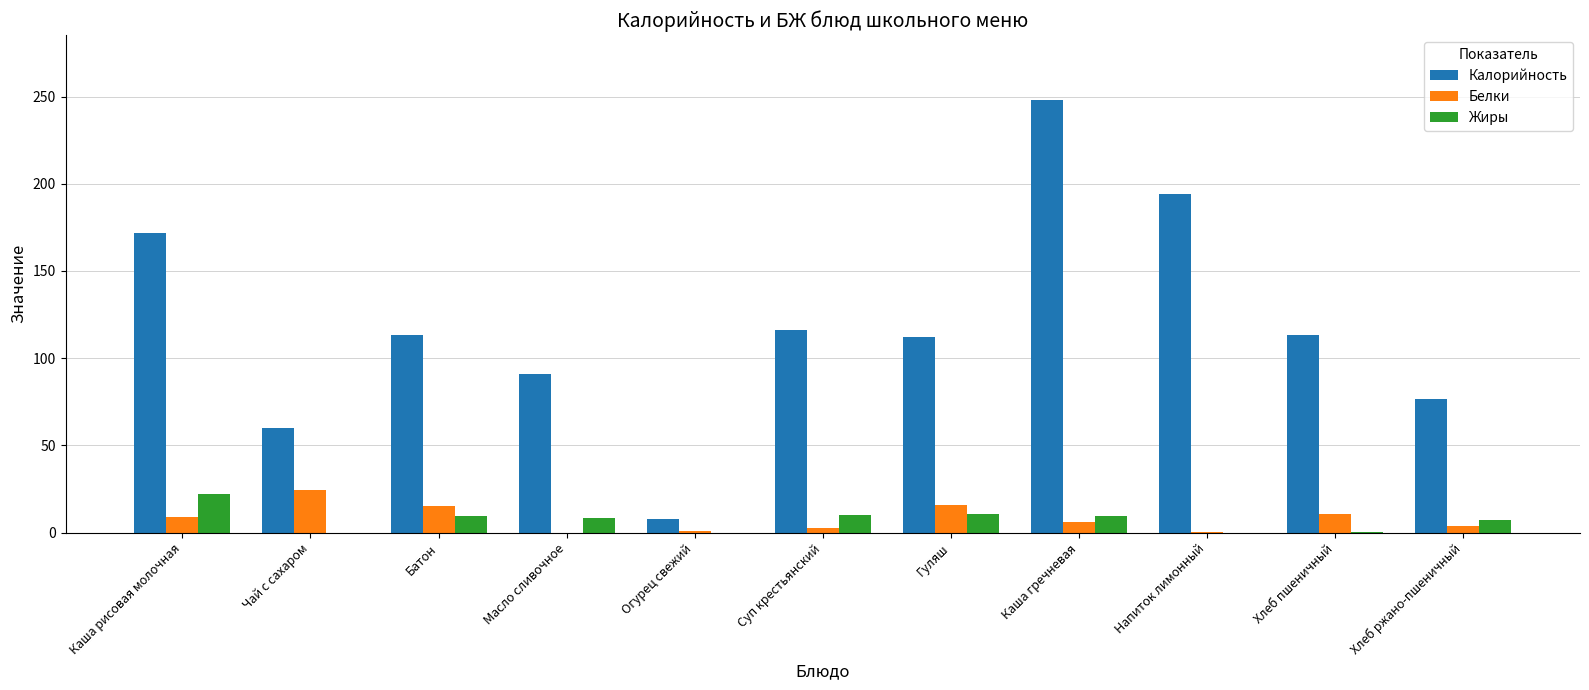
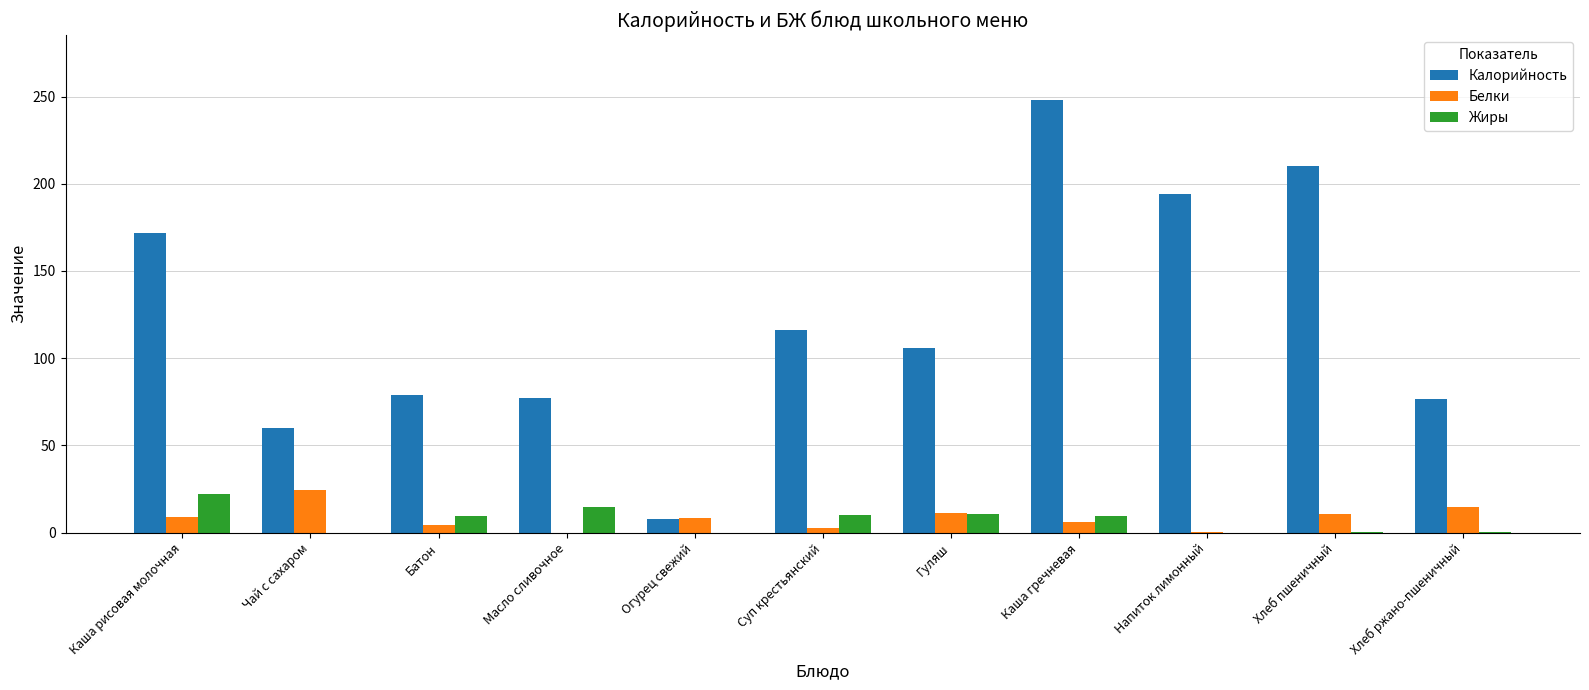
Калорийность, Батон: 113 -> 79
Белки, Батон: 16 -> 4
Калорийность, Масло сливочное: 91 -> 77
Жиры, Масло сливочное: 8 -> 15
Белки, Огурец свежий: 1 -> 9
Калорийность, Гуляш: 112 -> 106
Белки, Гуляш: 16 -> 11
Калорийность, Хлеб пшеничный: 113 -> 210
Белки, Хлеб ржано-пшеничный: 4 -> 15
Жиры, Хлеб ржано-пшеничный: 7 -> 0
